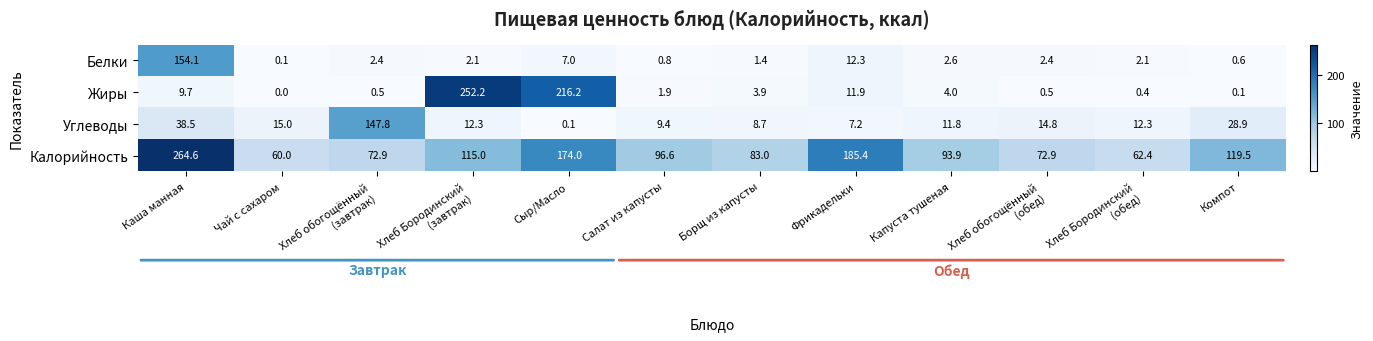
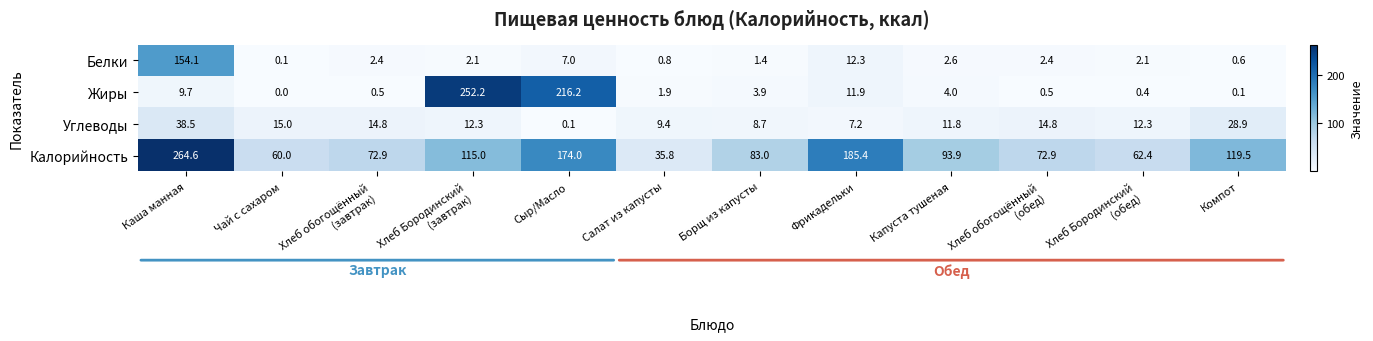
Углеводы, Хлеб обогощённый (завтрак): 147.8 -> 14.8
Калорийность, Салат из капусты: 96.6 -> 35.8
